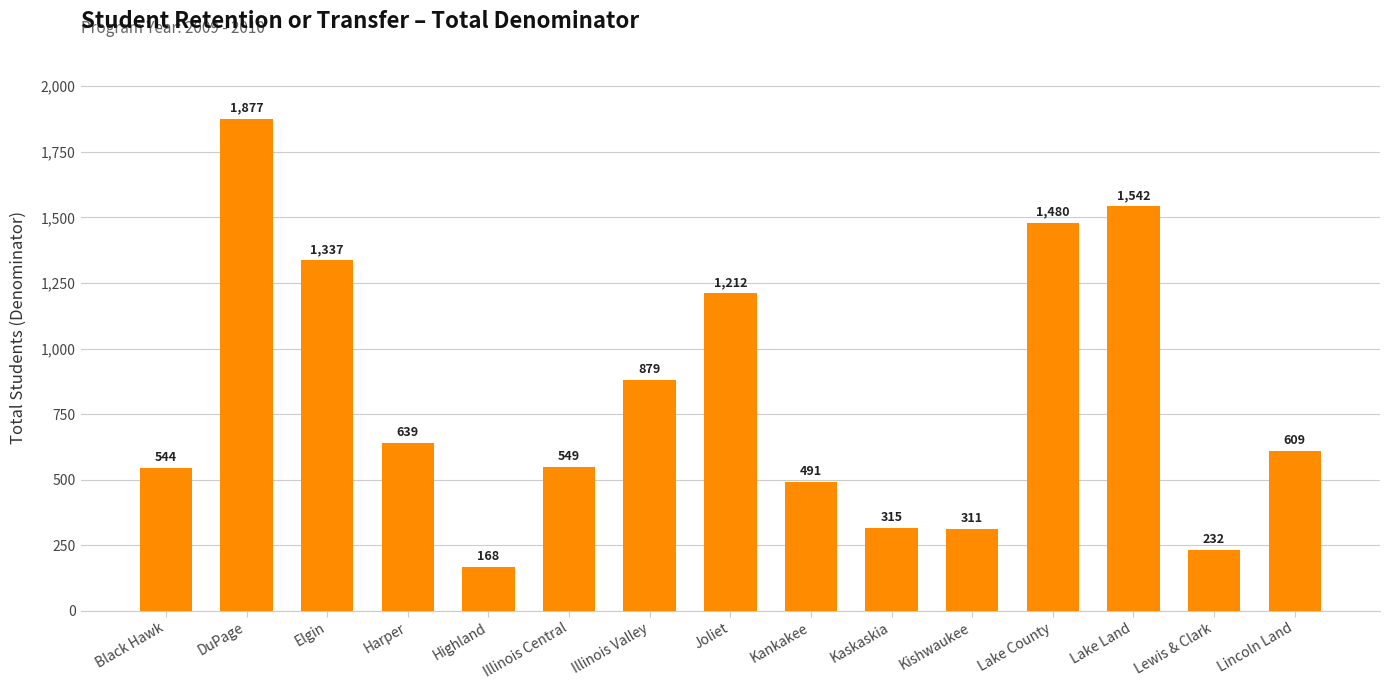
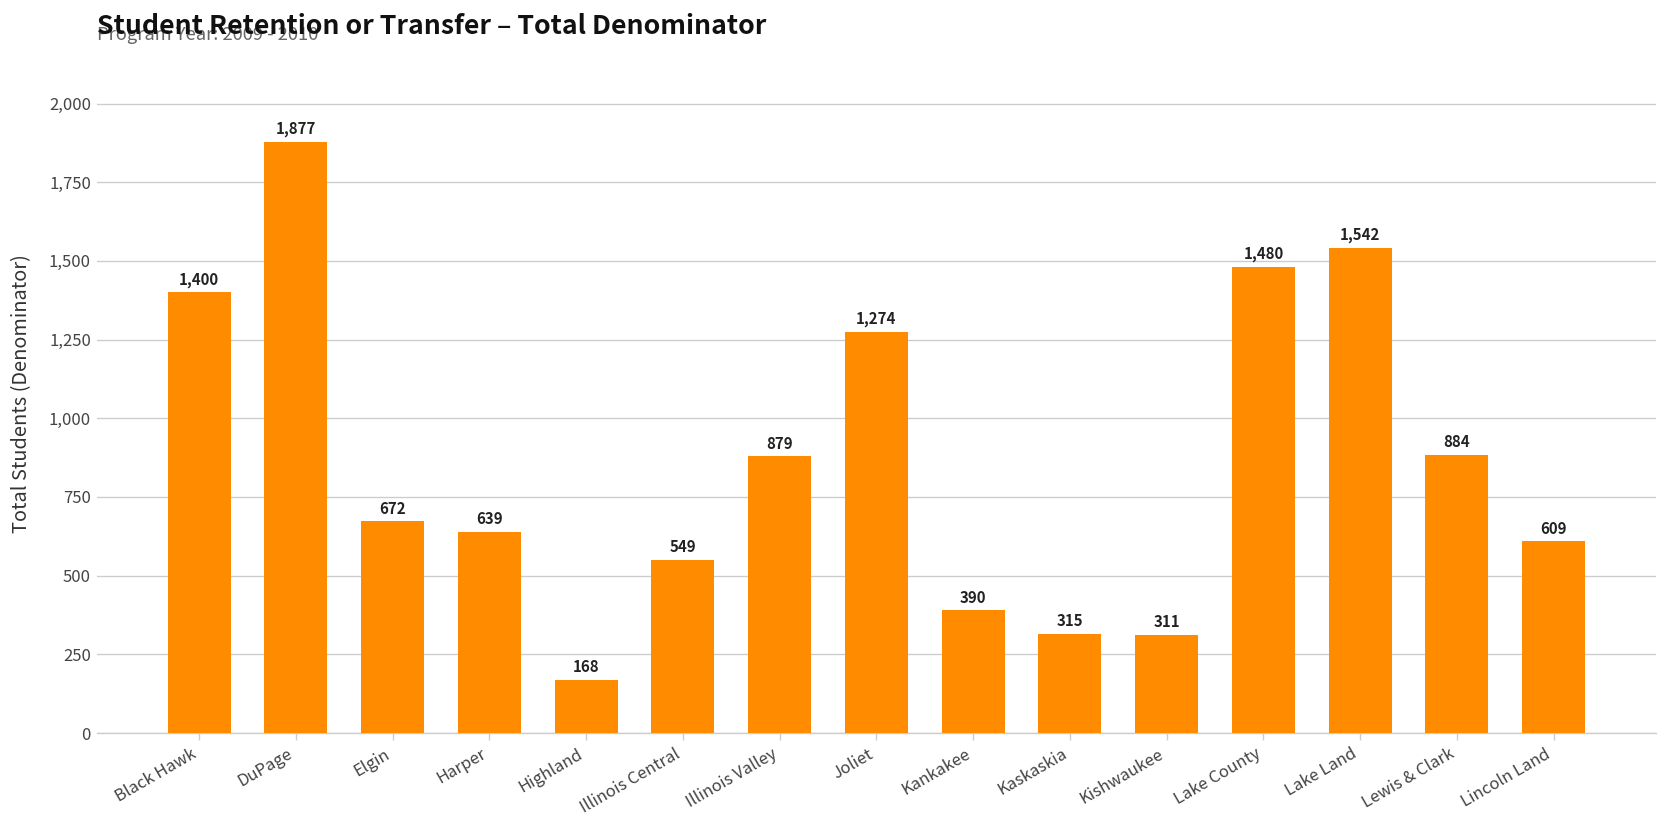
Black Hawk: 544 -> 1,400
Elgin: 1,337 -> 672
Joliet: 1,212 -> 1,274
Kankakee: 491 -> 390
Lewis & Clark: 232 -> 884
